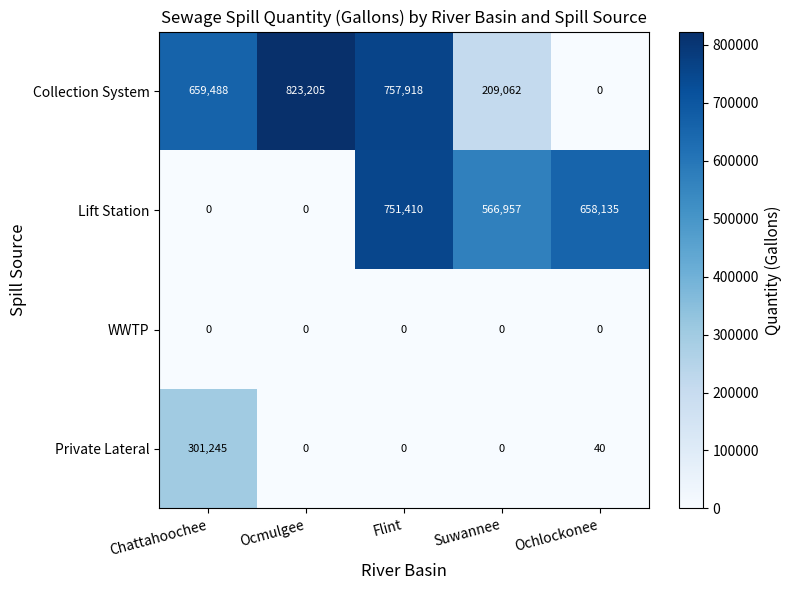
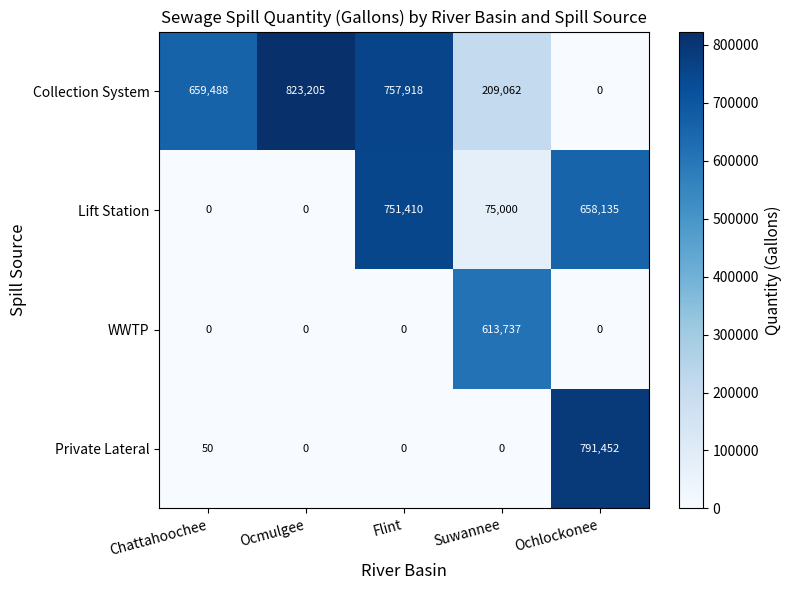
Lift Station, Suwannee: 566,957 -> 75,000
WWTP, Suwannee: 0 -> 613,737
Private Lateral, Chattahoochee: 301,245 -> 50
Private Lateral, Ochlockonee: 40 -> 791,452
